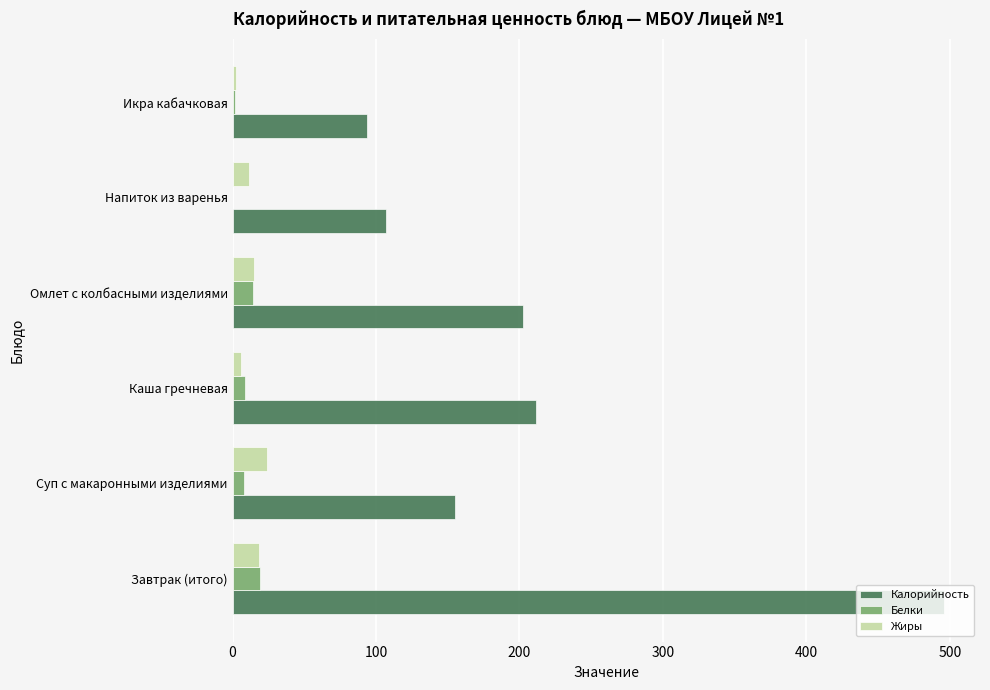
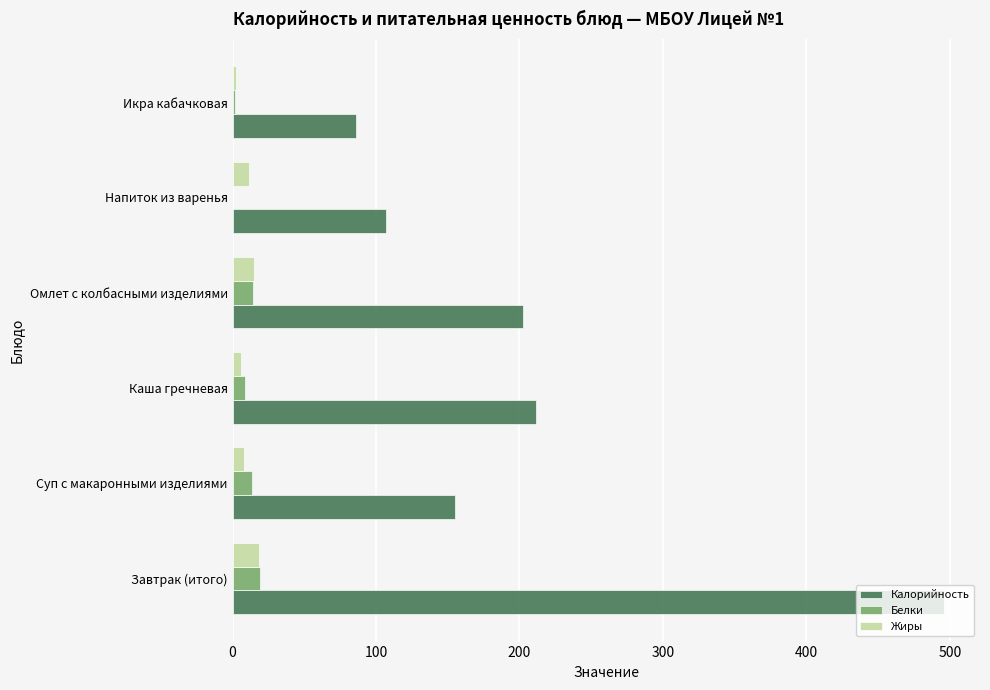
Калорийность, Икра кабачковая: 94 -> 86
Жиры, Суп с макаронными изделиями: 24 -> 8
Белки, Суп с макаронными изделиями: 8 -> 14
